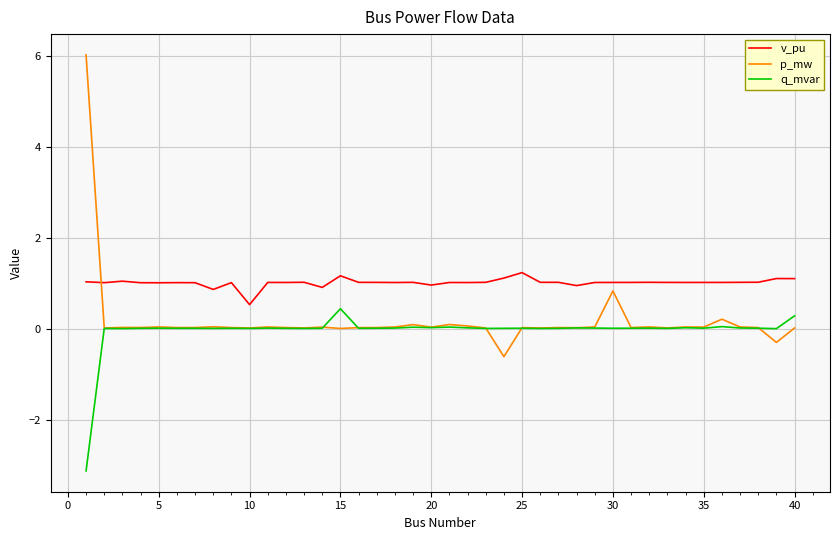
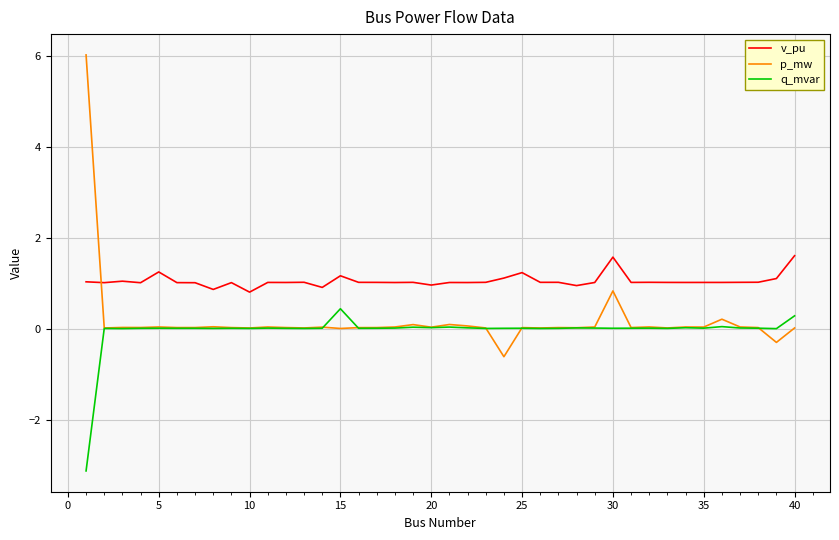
v_pu, 5: 1.0 -> 1.2
v_pu, 10: 0.5 -> 0.8
v_pu, 30: 1.0 -> 1.6
v_pu, 40: 1.1 -> 1.6
